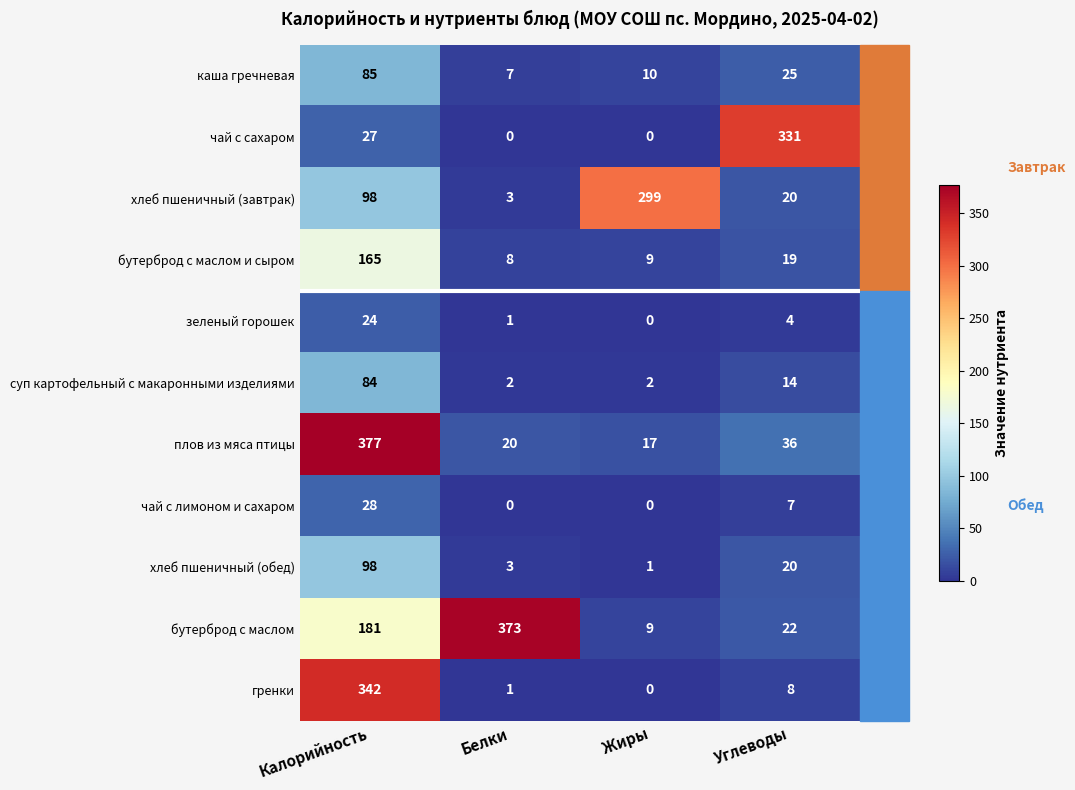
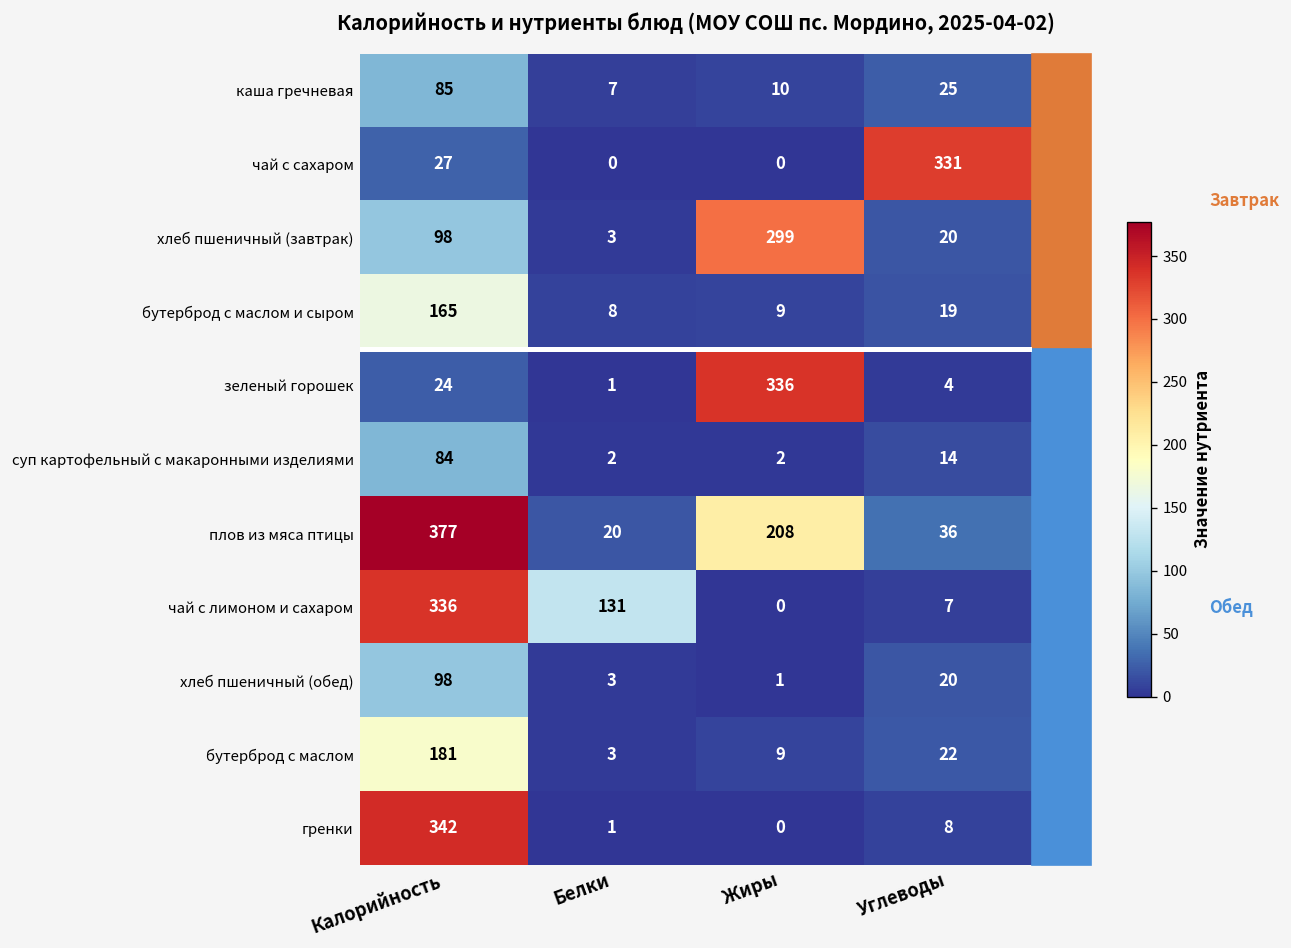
зеленый горошек, Жиры: 0 -> 336
плов из мяса птицы, Жиры: 17 -> 208
чай с лимоном и сахаром, Калорийность: 28 -> 336
чай с лимоном и сахаром, Белки: 0 -> 131
бутерброд с маслом, Белки: 373 -> 3
